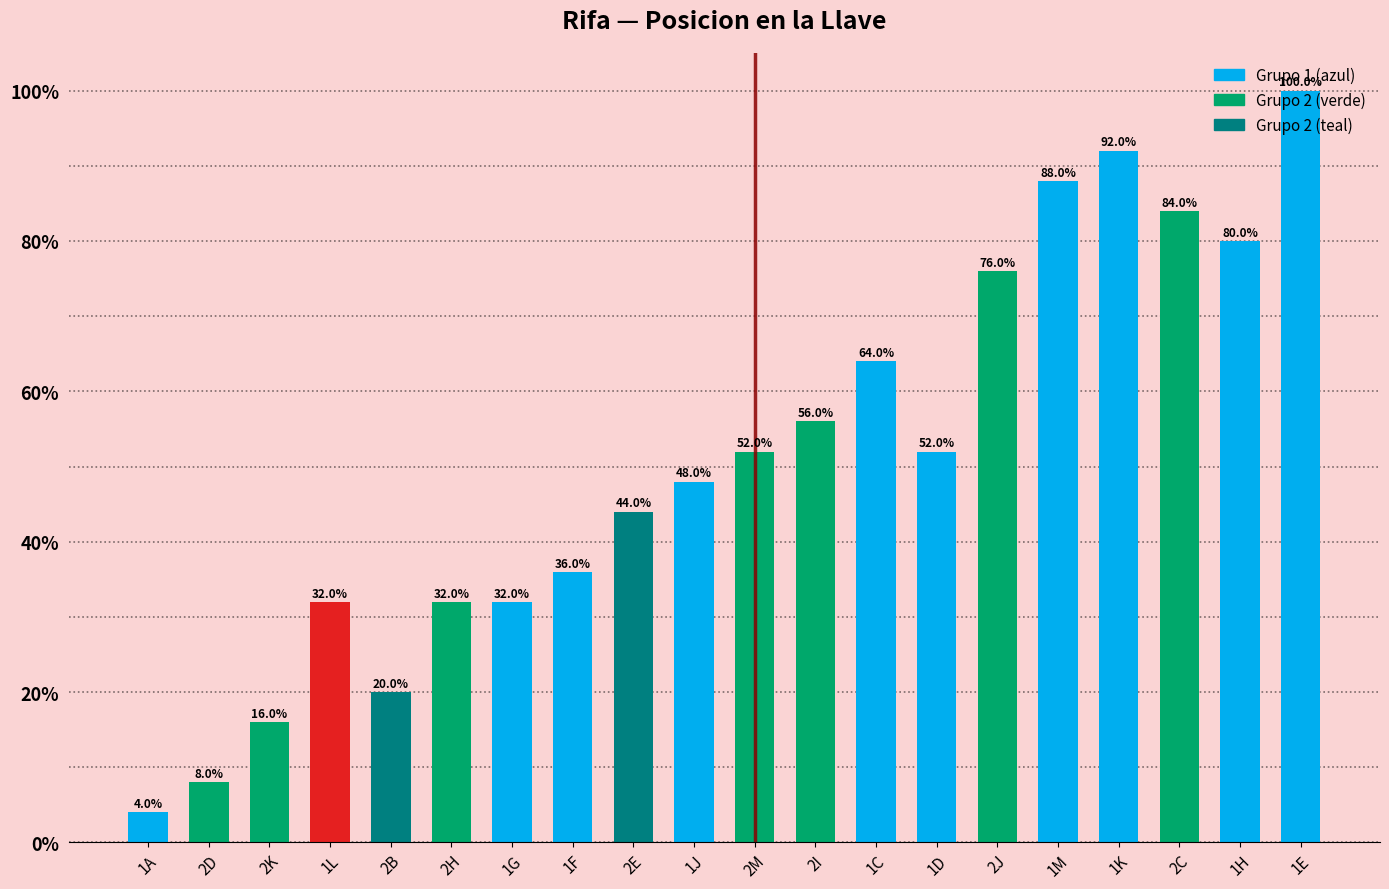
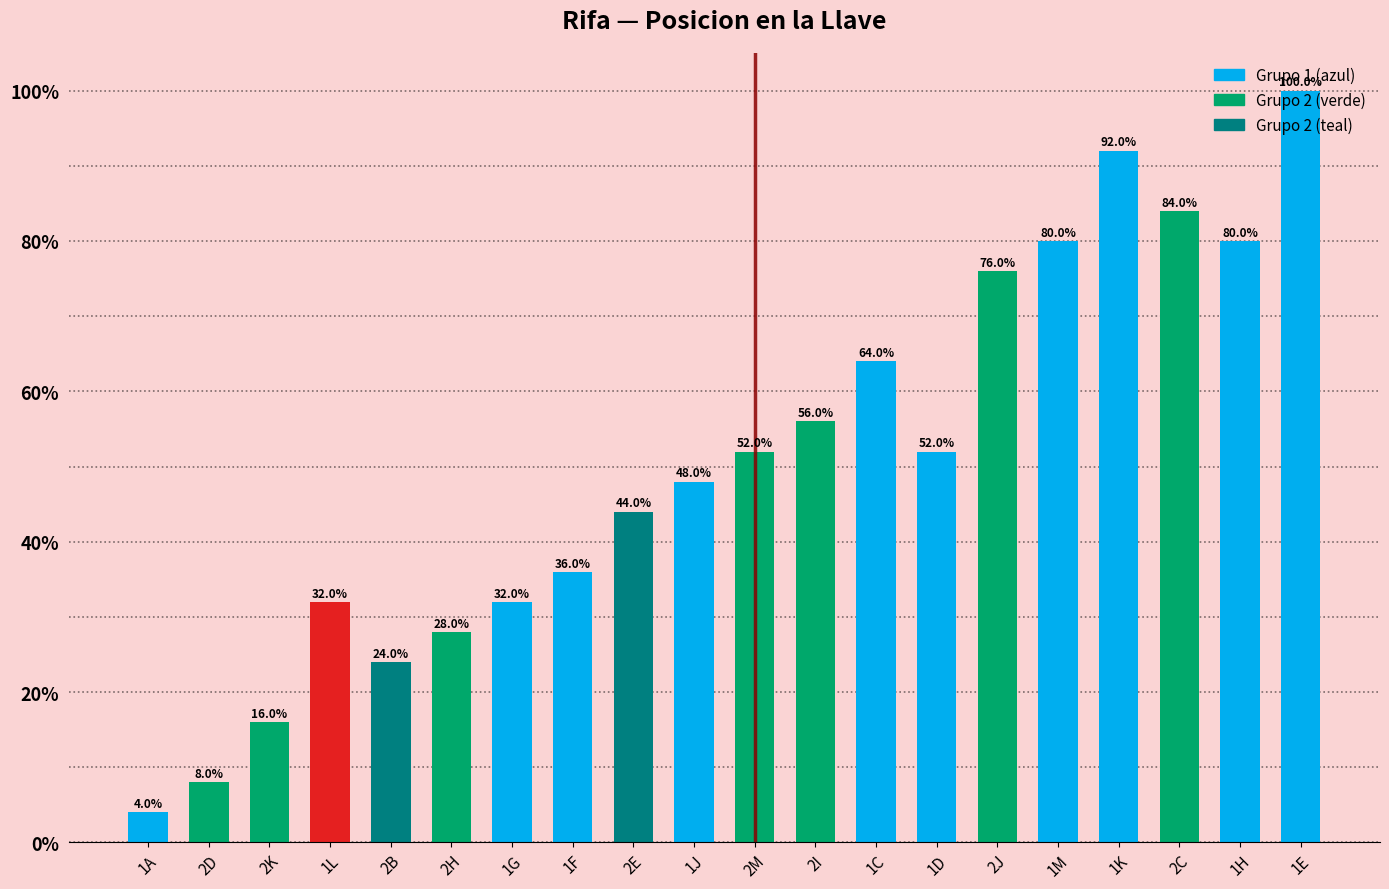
2B: 20.0% -> 24.0%
2H: 32.0% -> 28.0%
1M: 88.0% -> 80.0%
